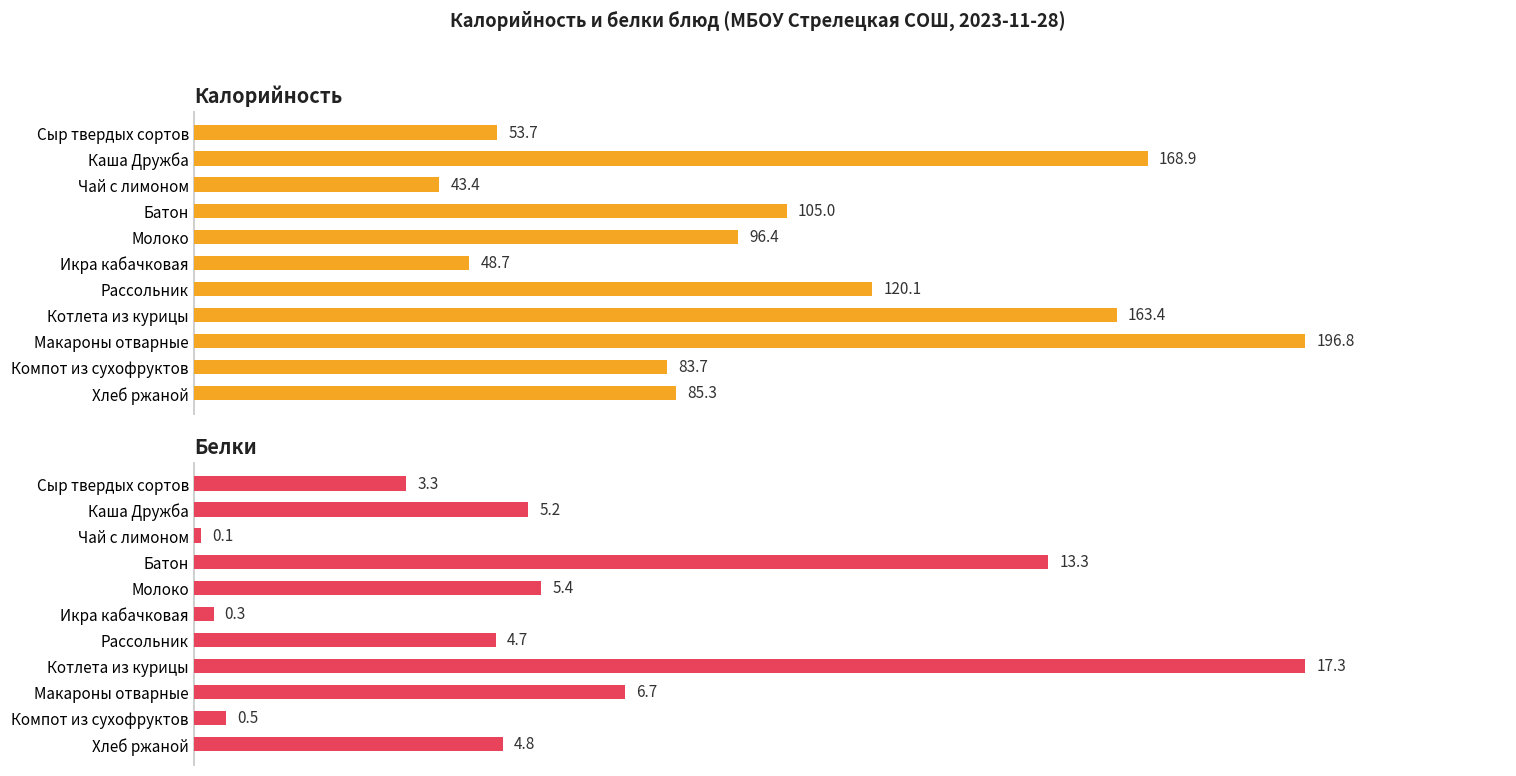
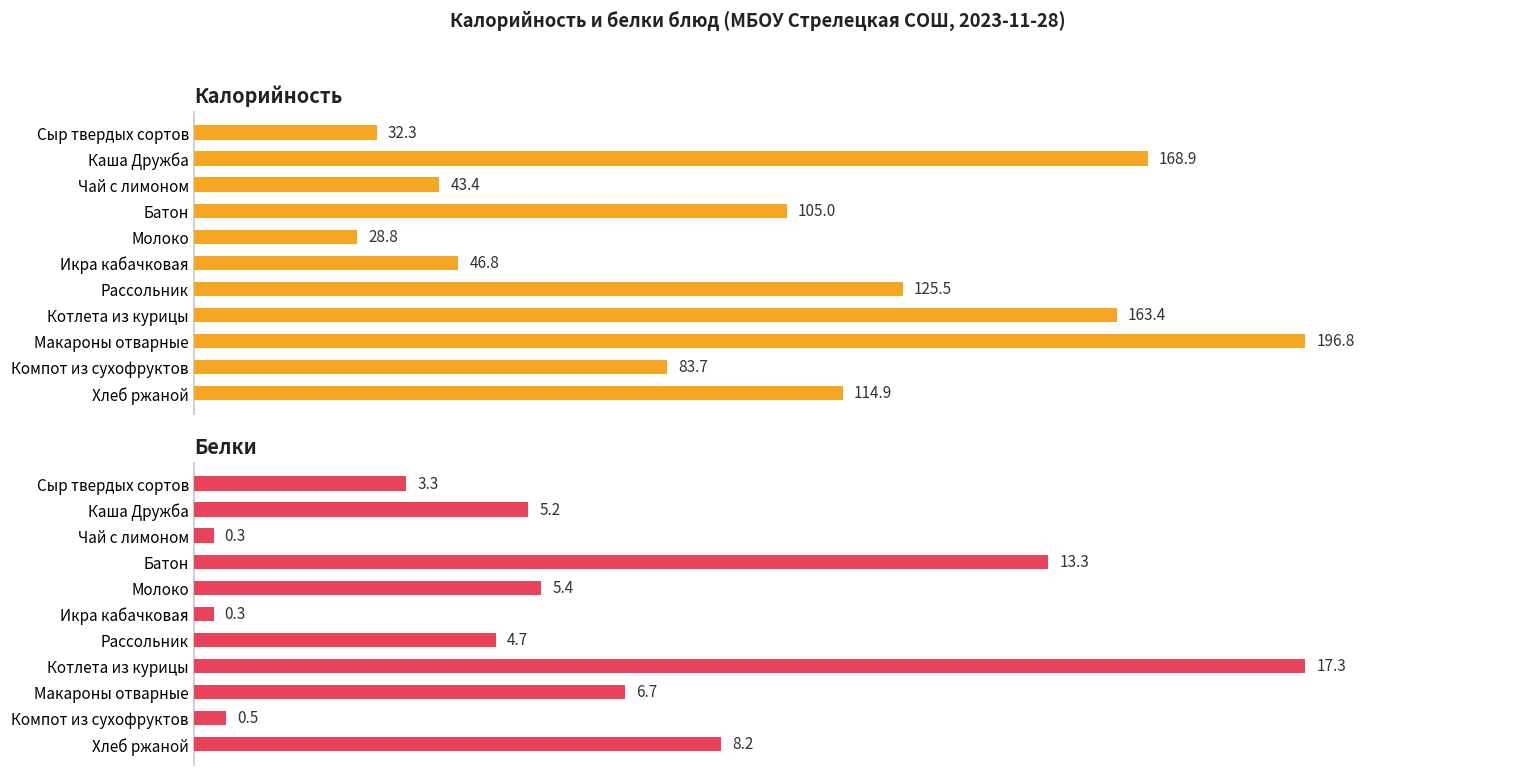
Калорийность, Сыр твердых сортов: 53.7 -> 32.3
Калорийность, Молоко: 96.4 -> 28.8
Калорийность, Икра кабачковая: 48.7 -> 46.8
Калорийность, Рассольник: 120.1 -> 125.5
Калорийность, Хлеб ржаной: 85.3 -> 114.9
Белки, Чай с лимоном: 0.1 -> 0.3
Белки, Хлеб ржаной: 4.8 -> 8.2
